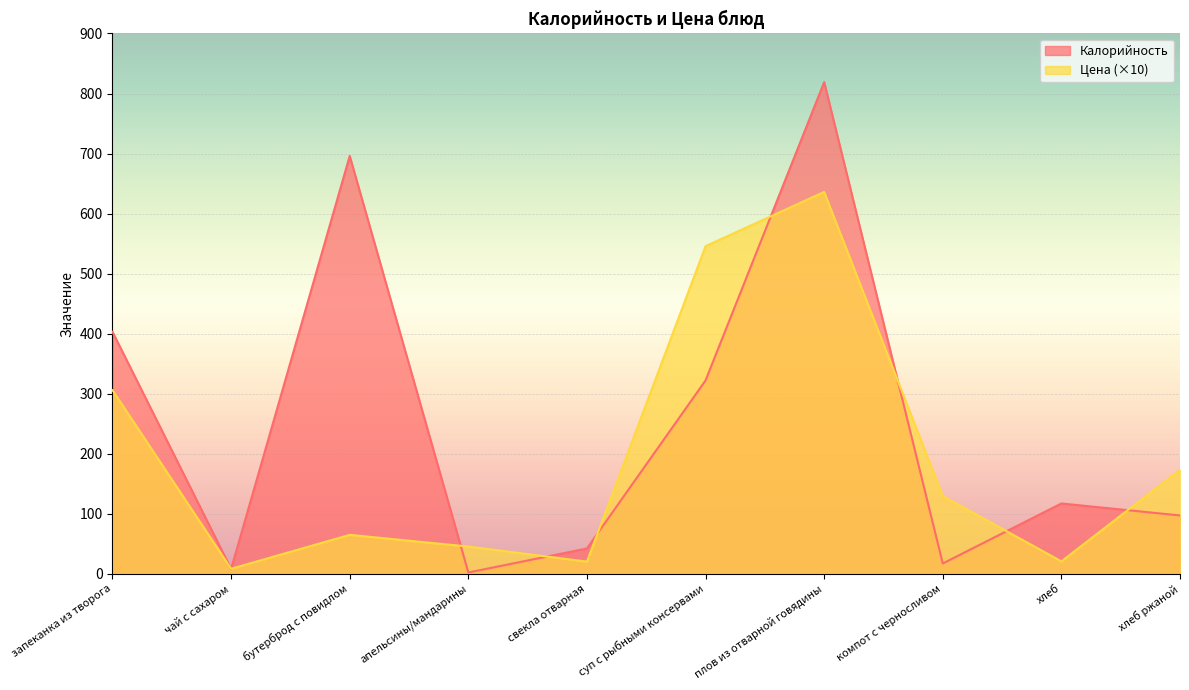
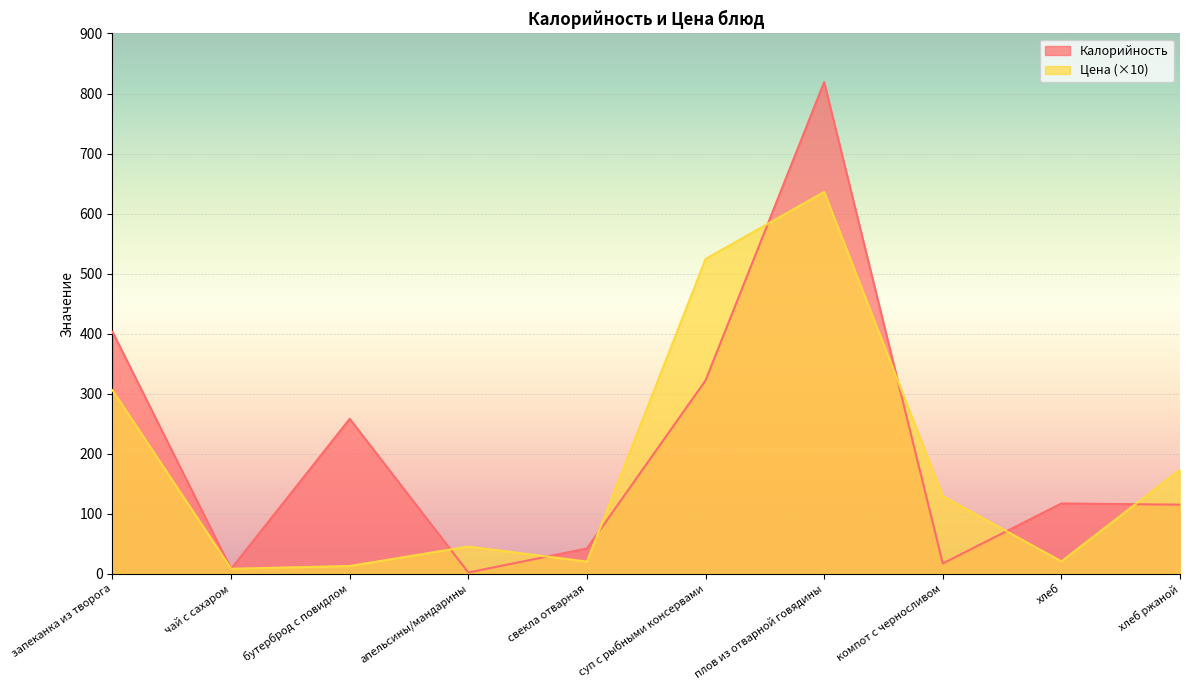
Калорийность, бутерброд с повидлом: 700 -> 260
Цена (×10), бутерброд с повидлом: 60 -> 10
Цена (×10), суп с рыбными консервами: 550 -> 520
Калорийность, хлеб ржаной: 100 -> 120
